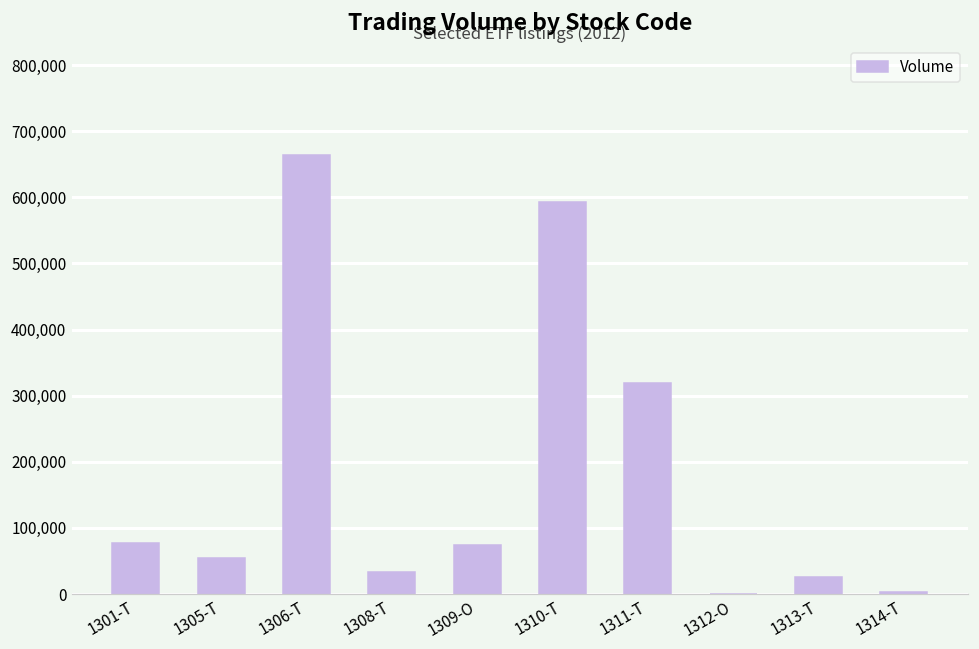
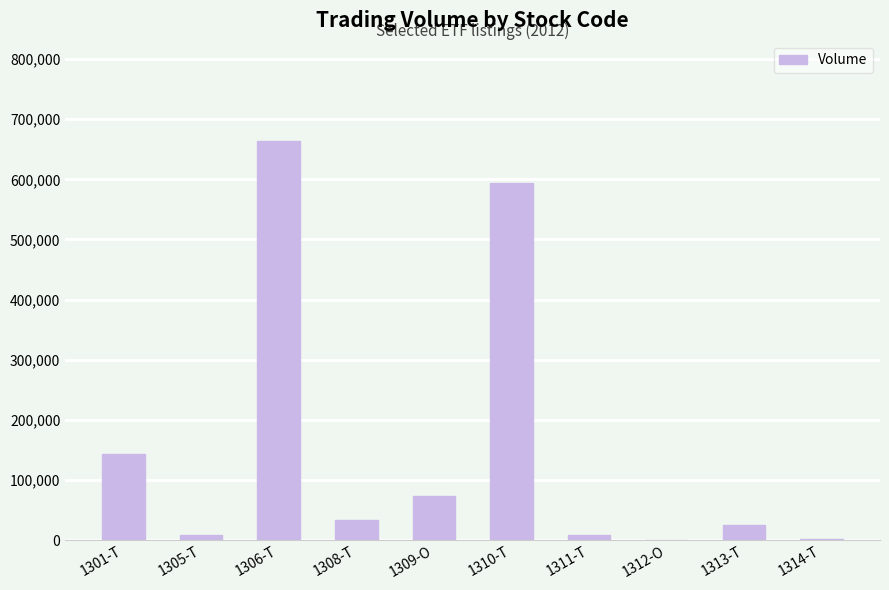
1301-T: 80,000 -> 140,000
1305-T: 50,000 -> 10,000
1311-T: 320,000 -> 10,000
